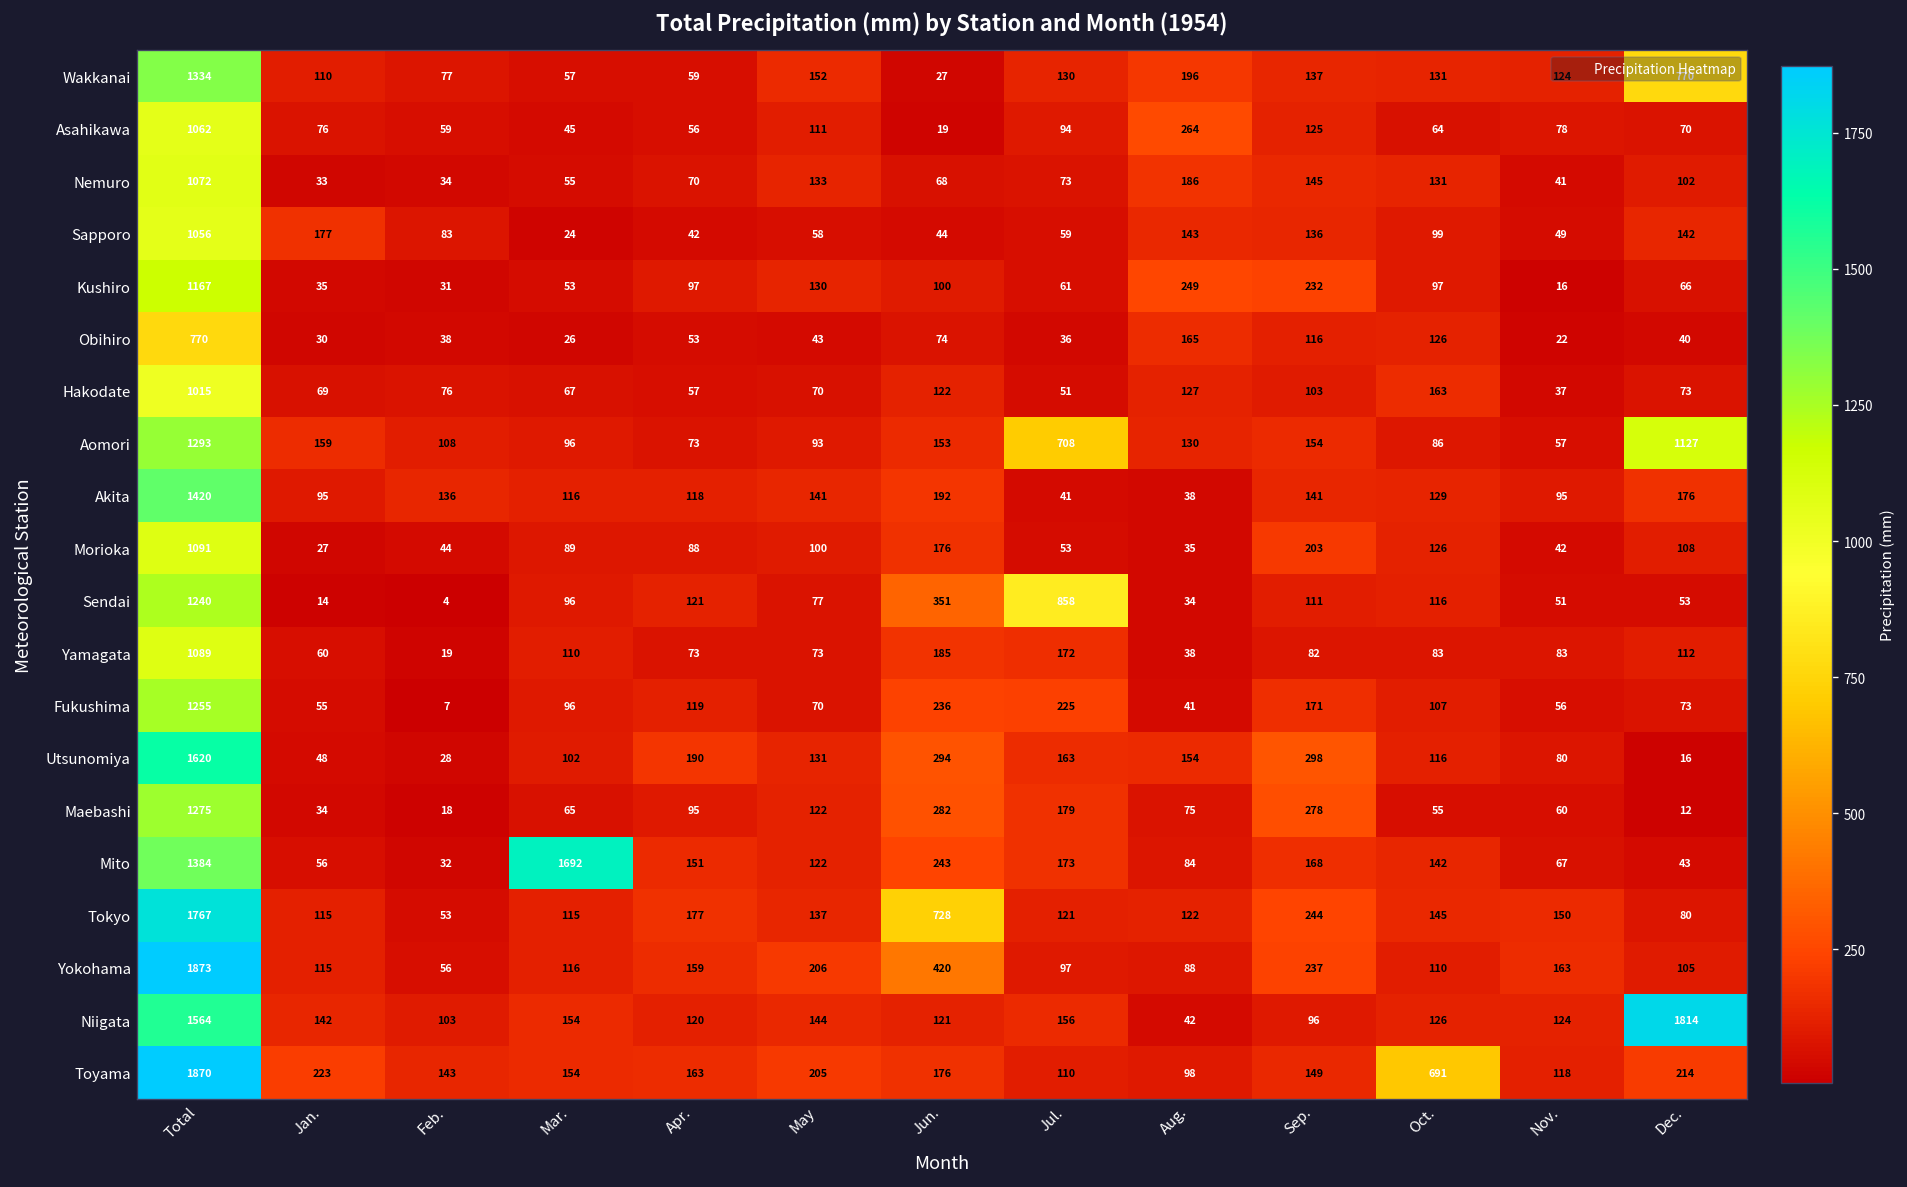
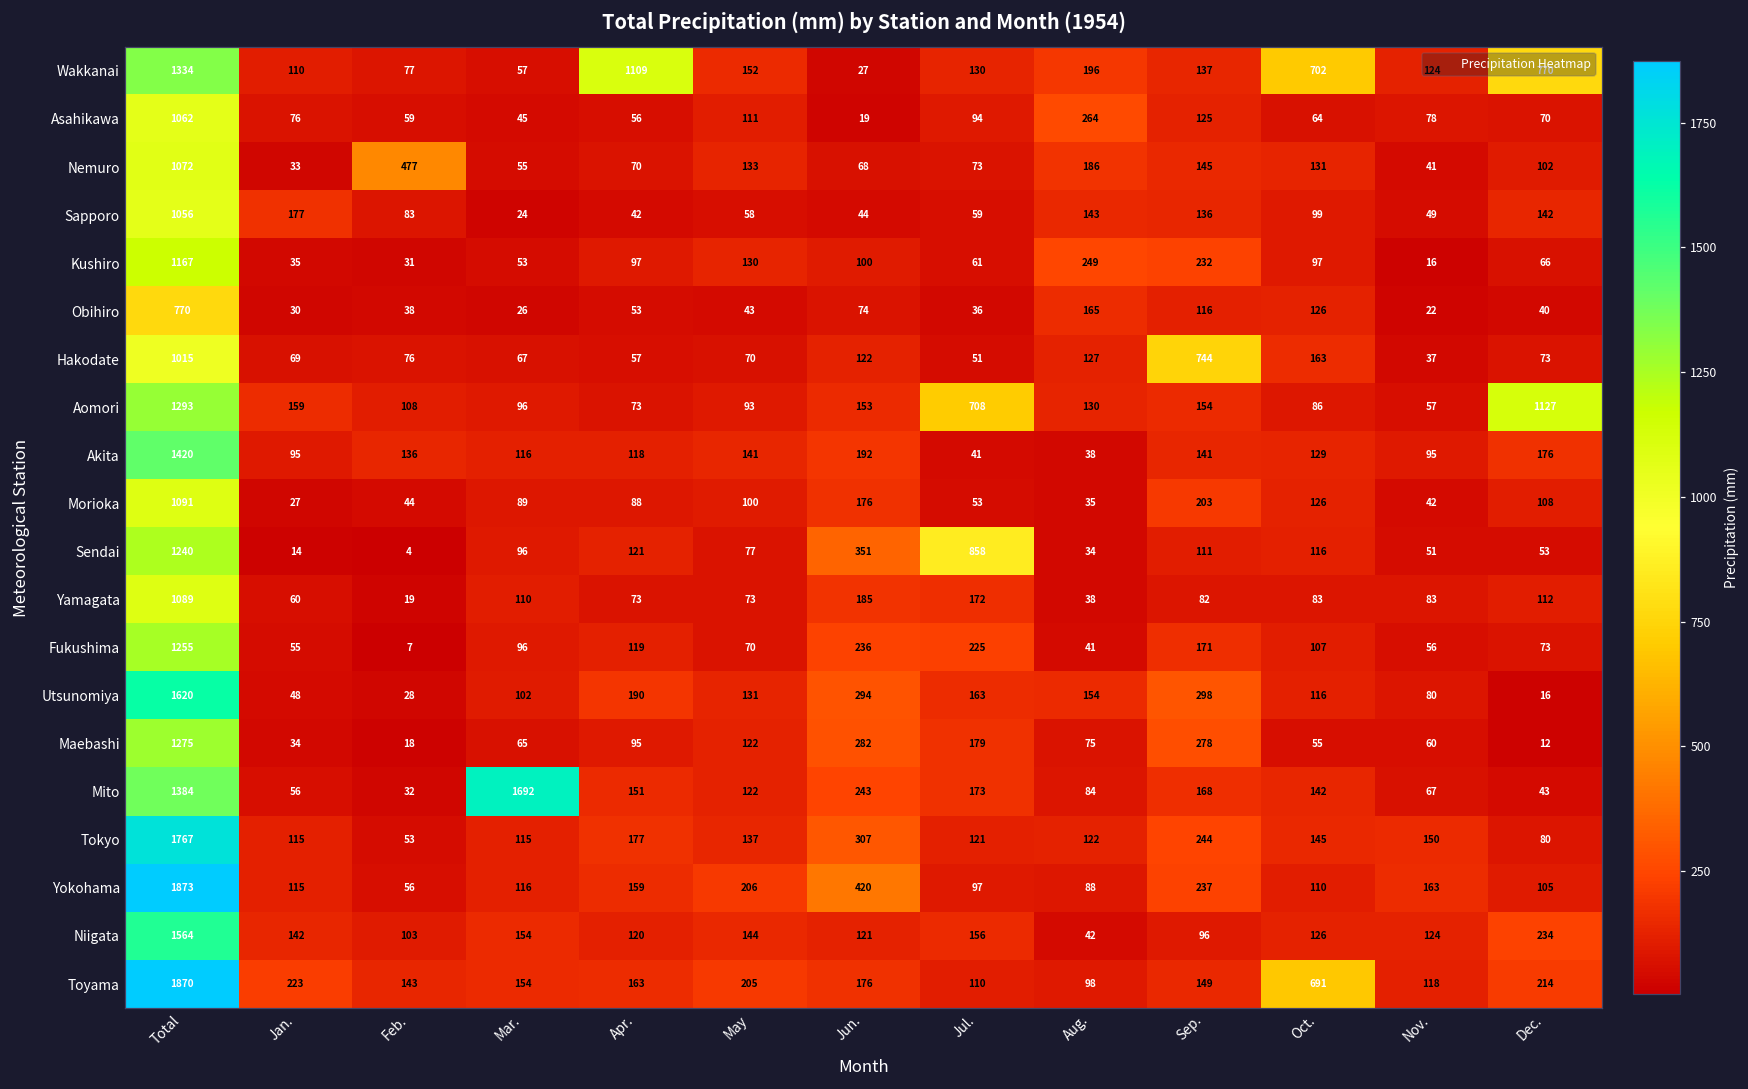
Wakkanai, Apr.: 59 -> 1109
Wakkanai, Oct.: 131 -> 702
Nemuro, Feb.: 34 -> 477
Hakodate, Sep.: 103 -> 744
Tokyo, Jun.: 728 -> 307
Niigata, Dec.: 1814 -> 234
